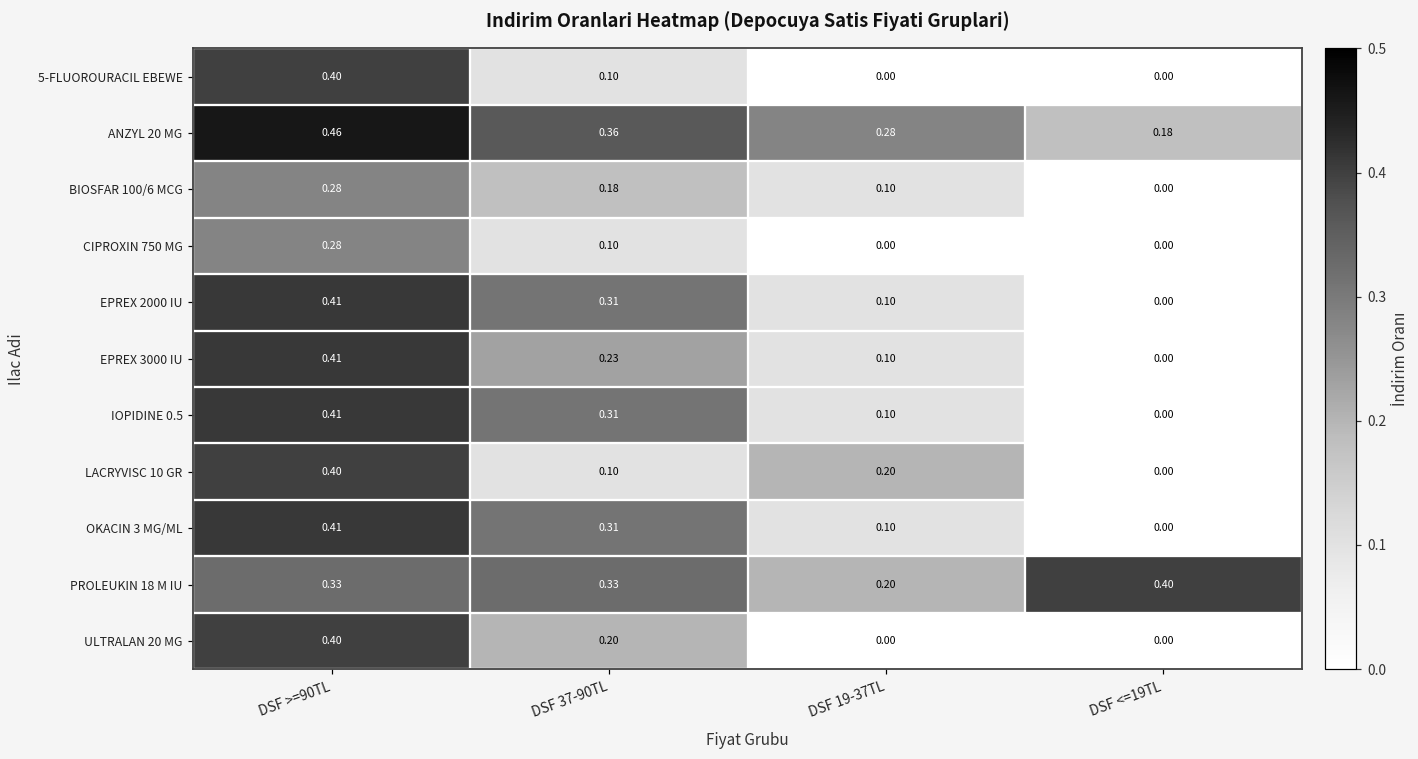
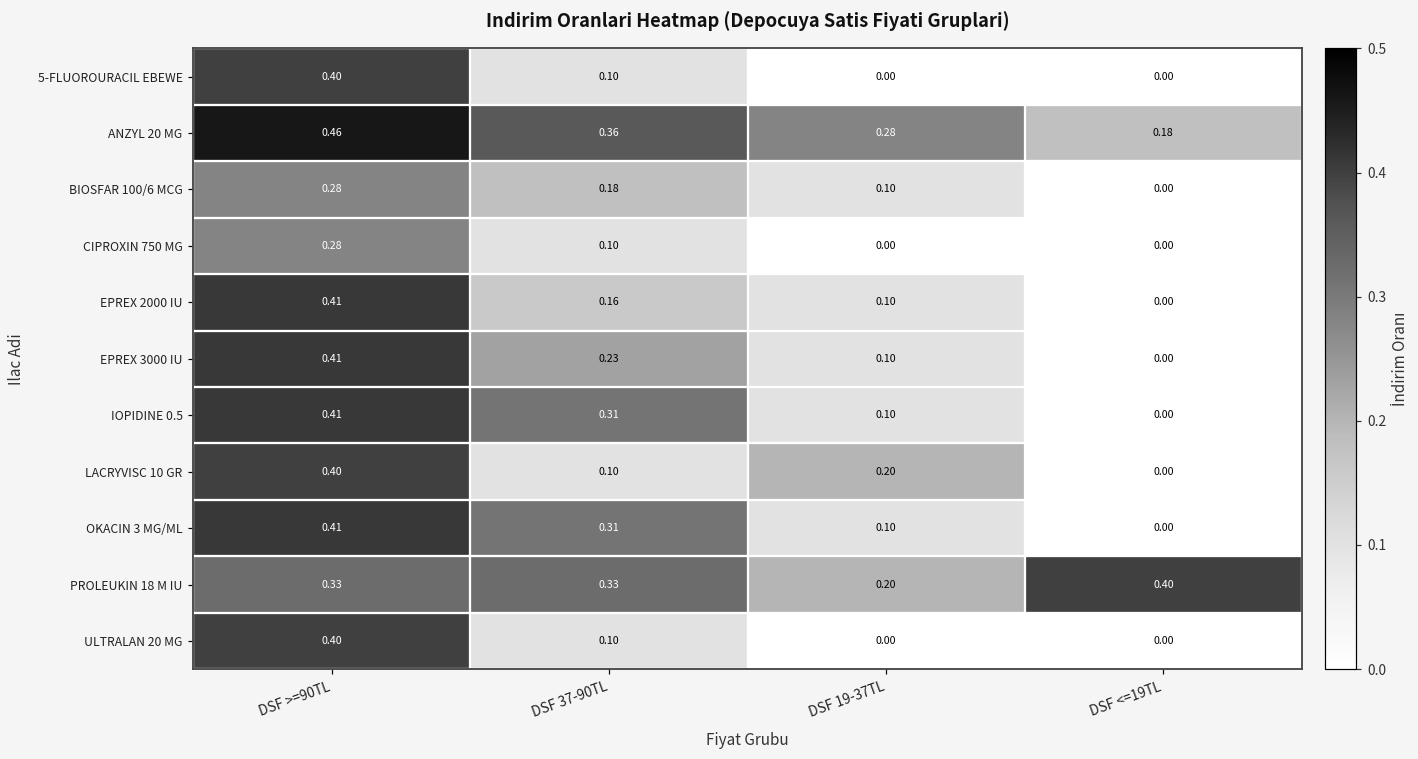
EPREX 2000 IU, DSF 37-90TL: 0.31 -> 0.16
ULTRALAN 20 MG, DSF 37-90TL: 0.20 -> 0.10
